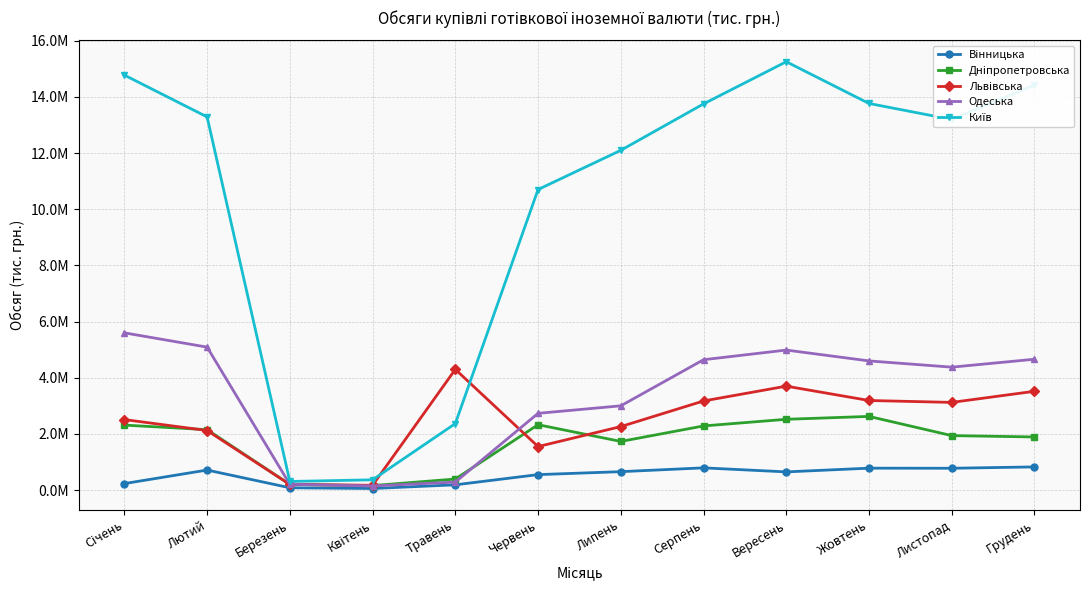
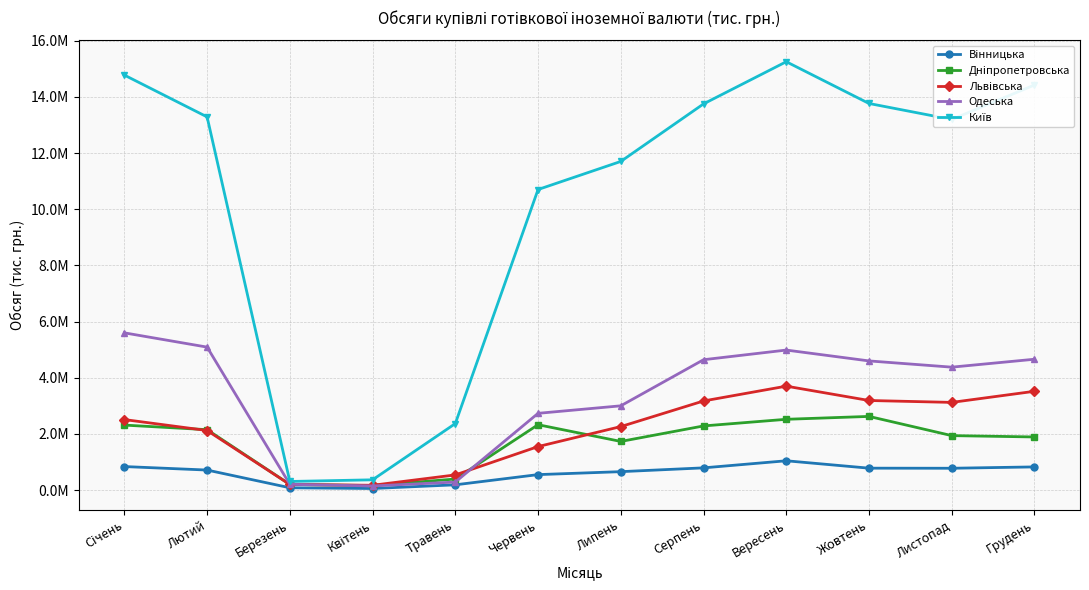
Вінницька, Січень: 200000 -> 800000
Львівська, Травень: 4300000 -> 500000
Київ, Липень: 12100000 -> 11700000
Вінницька, Вересень: 600000 -> 1000000
